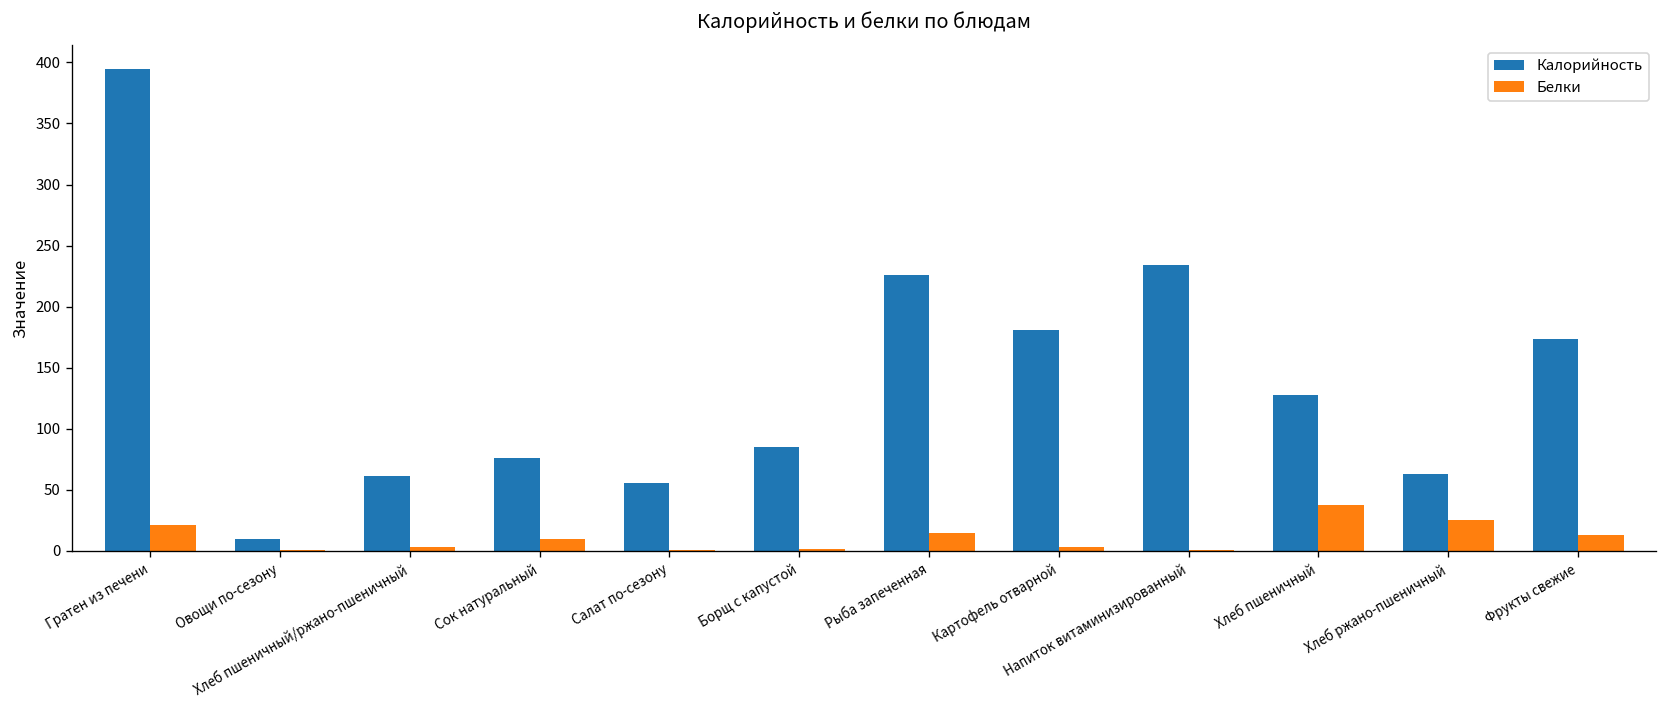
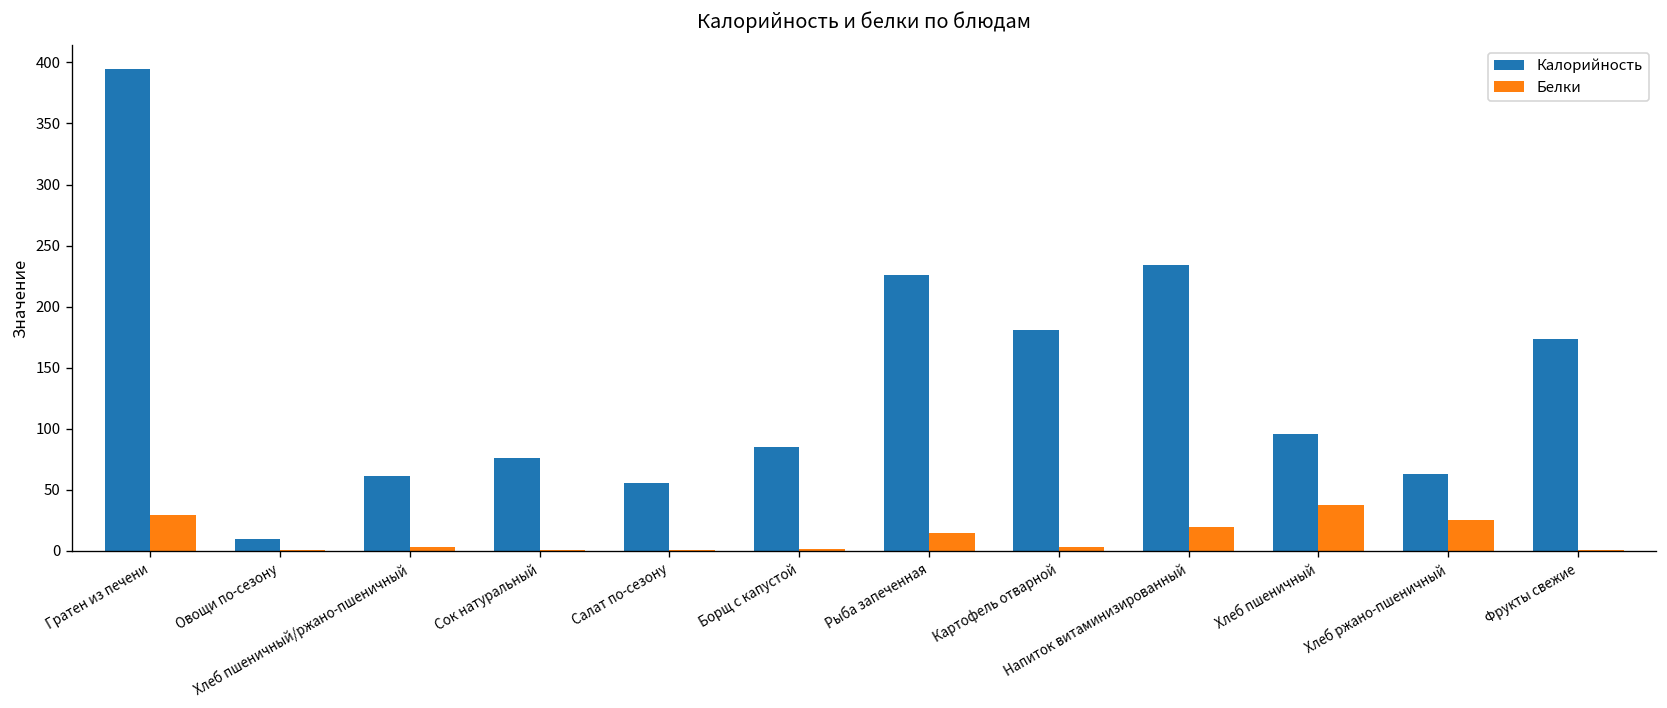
Белки, Гратен из печени: 21 -> 29
Белки, Сок натуральный: 10 -> 1
Белки, Напиток витаминизированный: 0 -> 20
Калорийность, Хлеб пшеничный: 128 -> 96
Белки, Фрукты свежие: 13 -> 0
